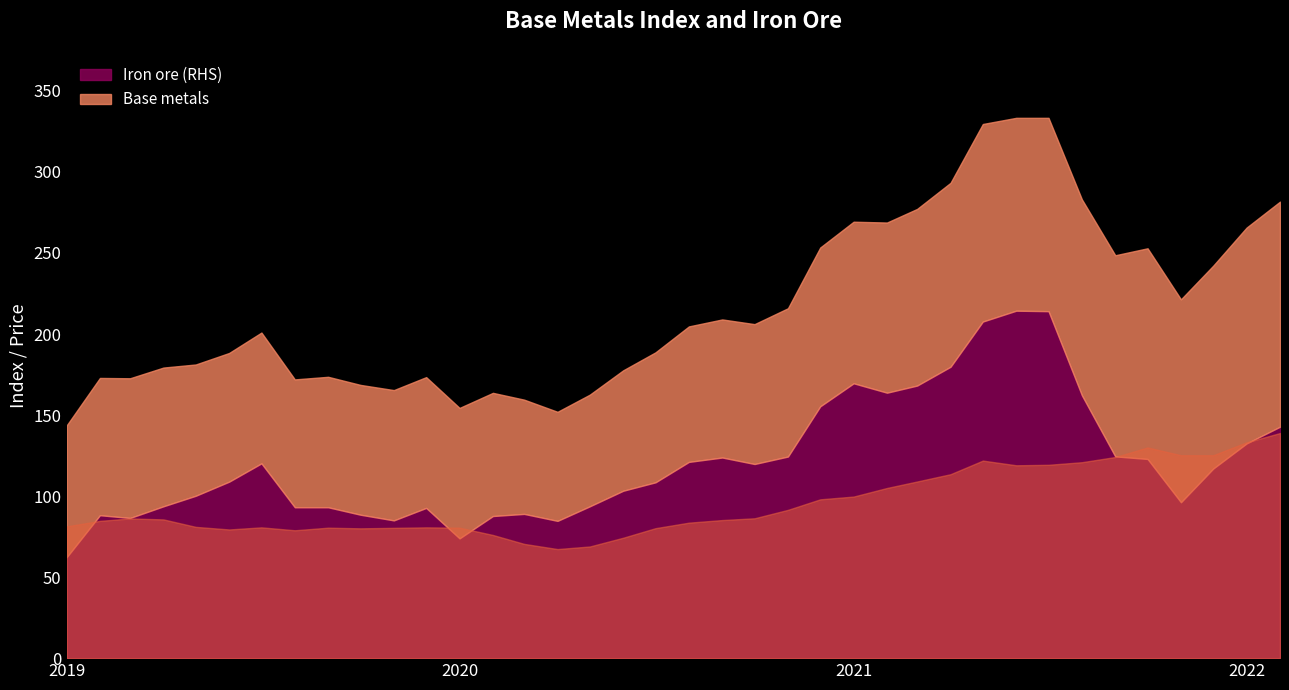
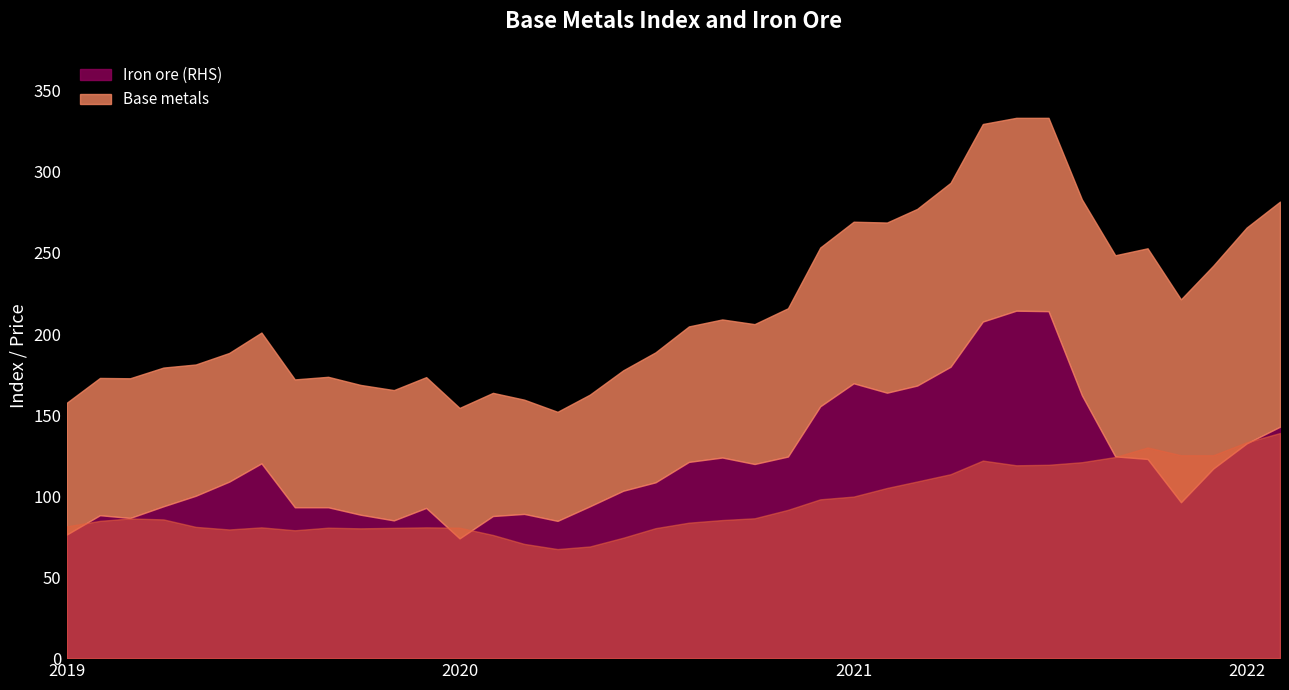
Iron ore (RHS), 2019: 62 -> 76
